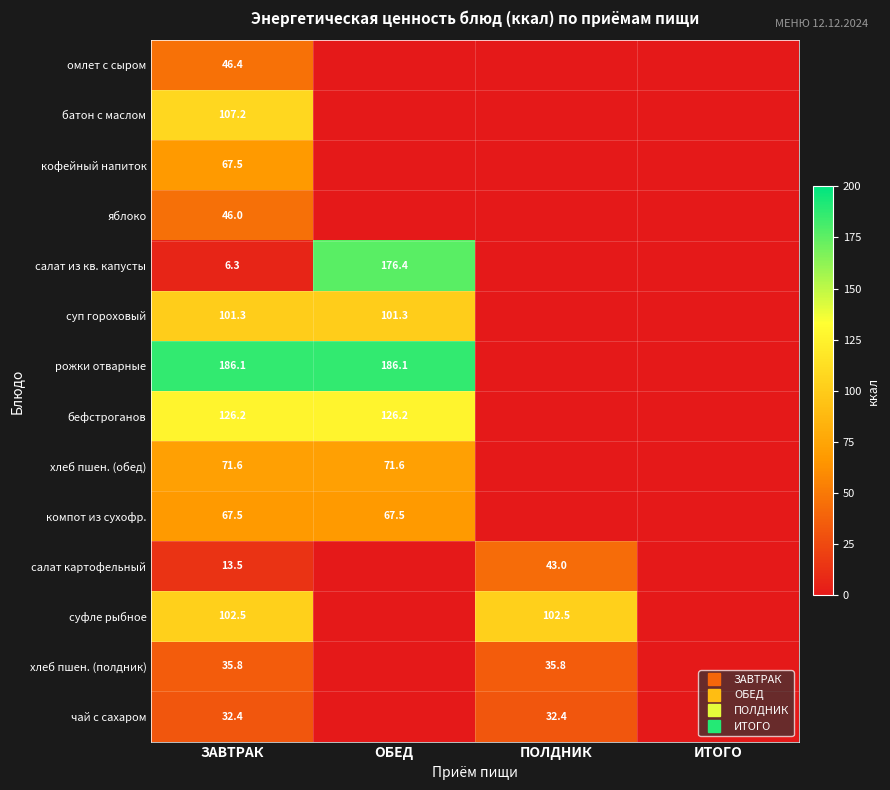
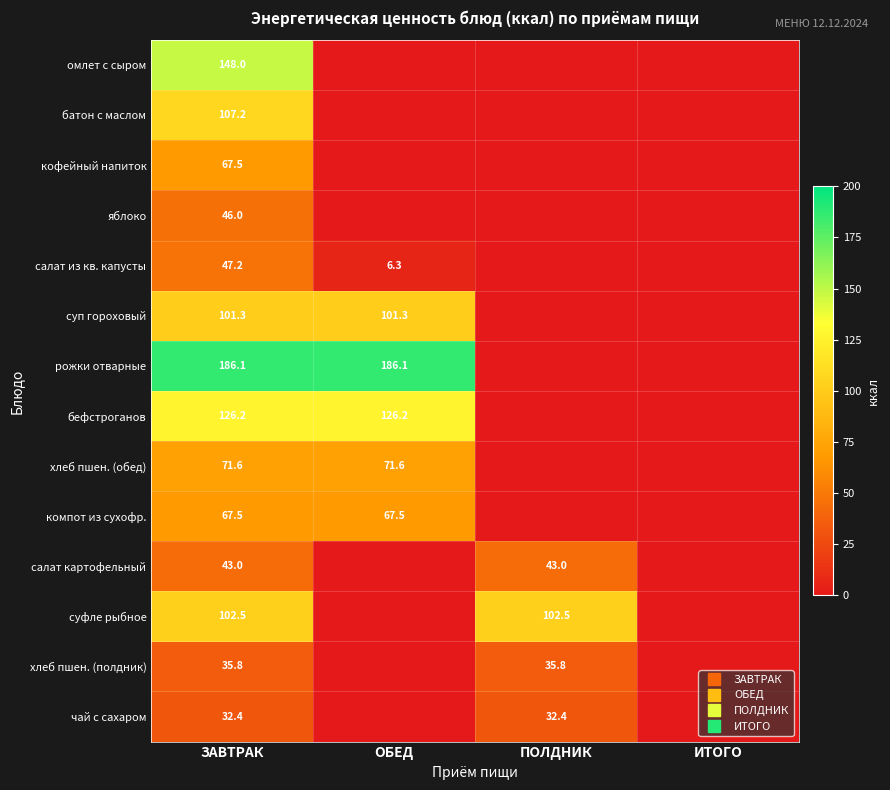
омлет с сыром, ЗАВТРАК: 46.4 -> 148.0
салат из кв. капусты, ЗАВТРАК: 6.3 -> 47.2
салат из кв. капусты, ОБЕД: 176.4 -> 6.3
салат картофельный, ЗАВТРАК: 13.5 -> 43.0
